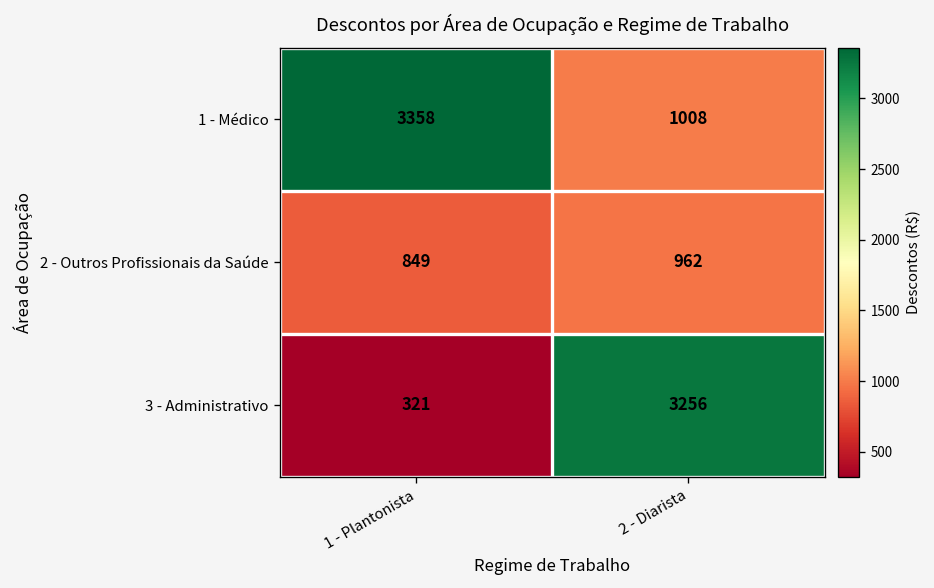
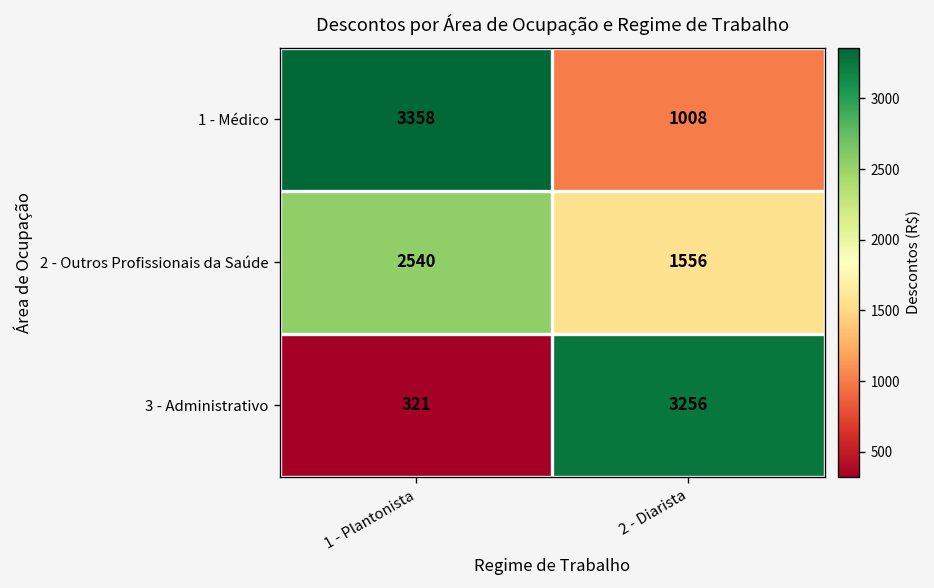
2 - Outros Profissionais da Saúde, 1 - Plantonista: 849 -> 2540
2 - Outros Profissionais da Saúde, 2 - Diarista: 962 -> 1556
